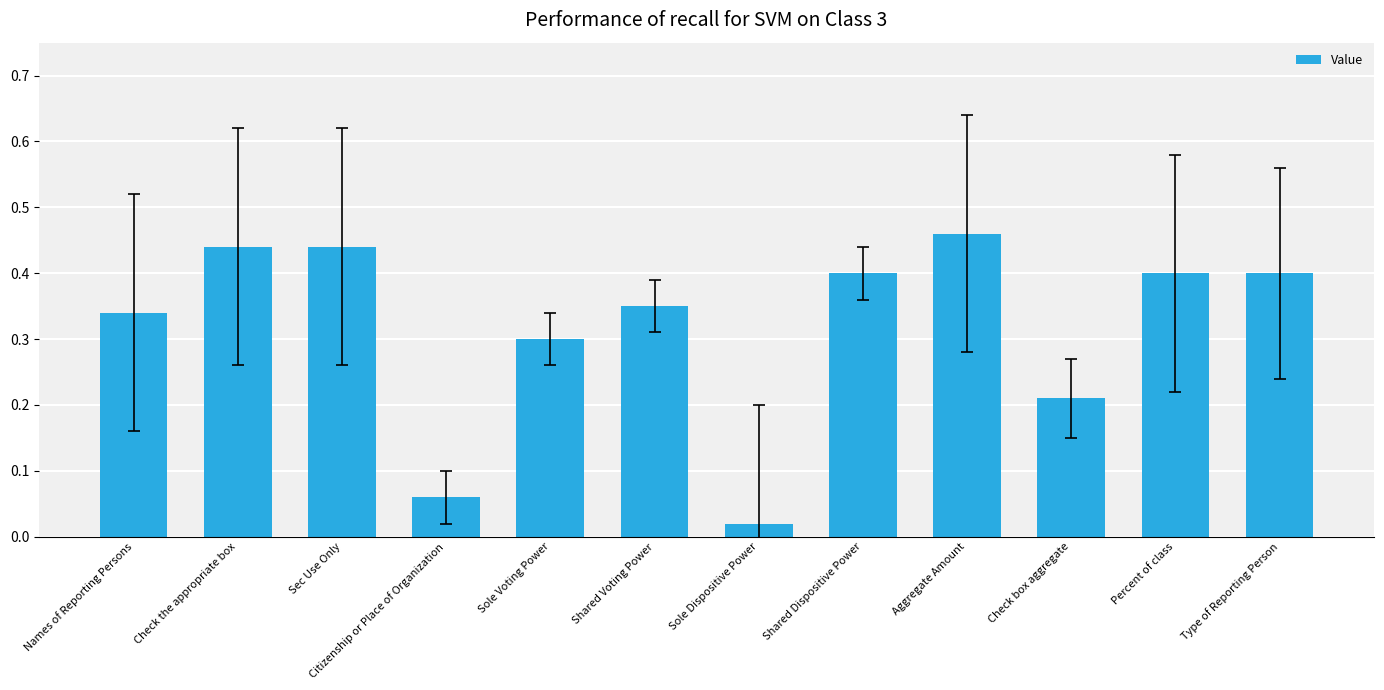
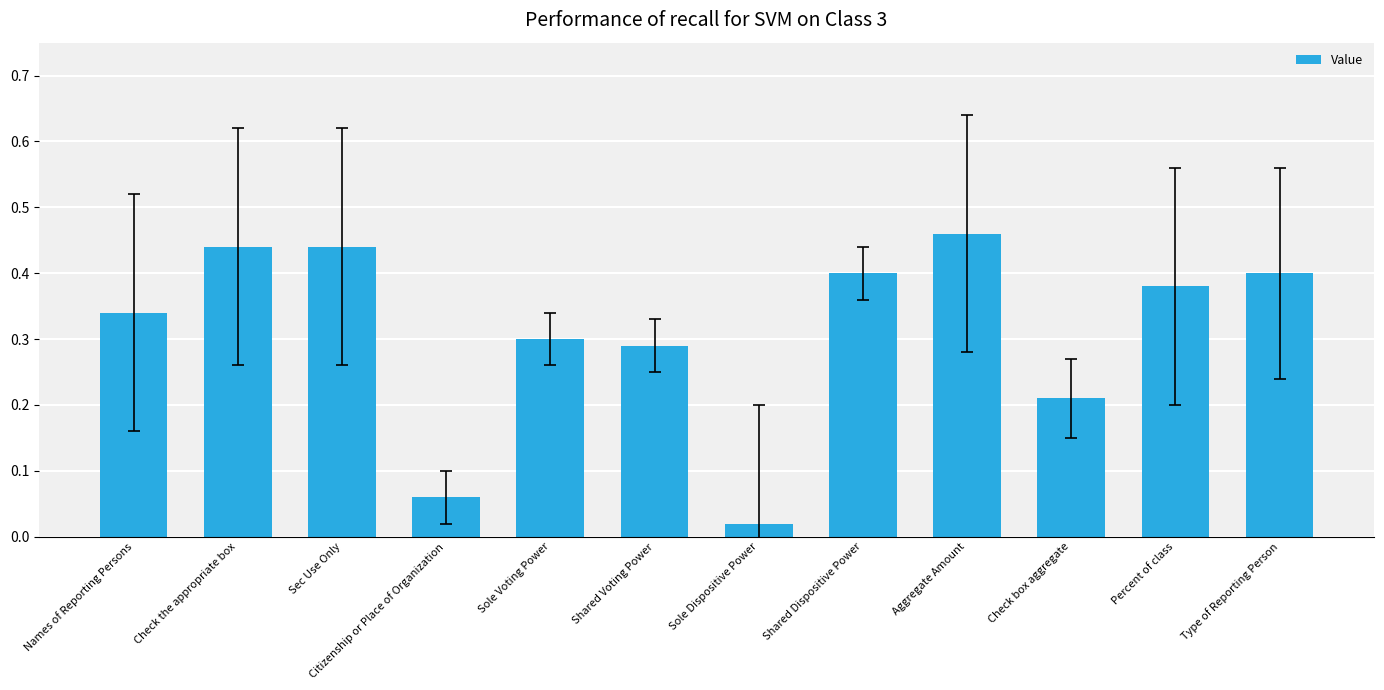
Value, Shared Voting Power: 0.35 -> 0.29
Value, Percent of class: 0.40 -> 0.38
